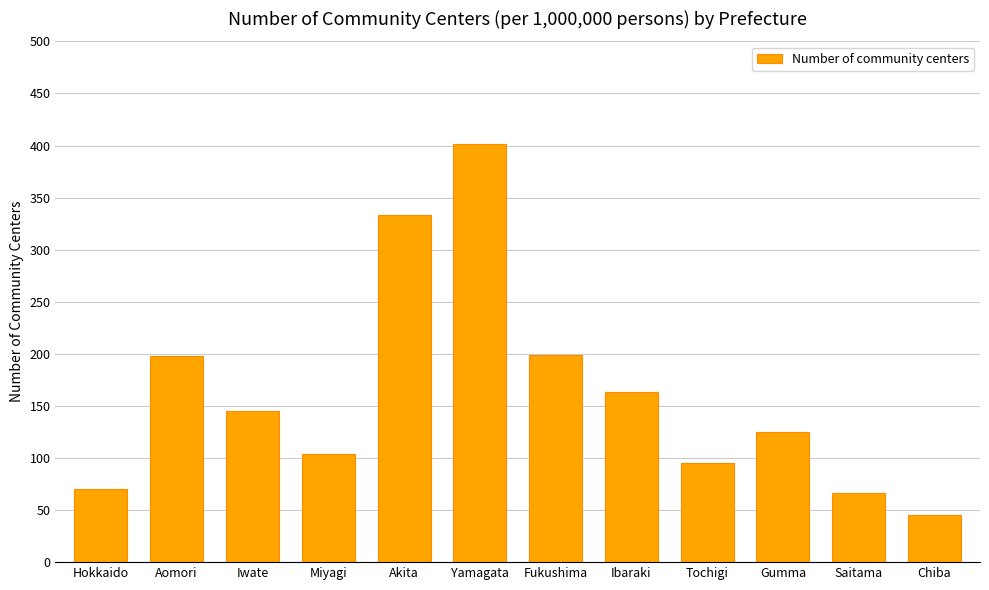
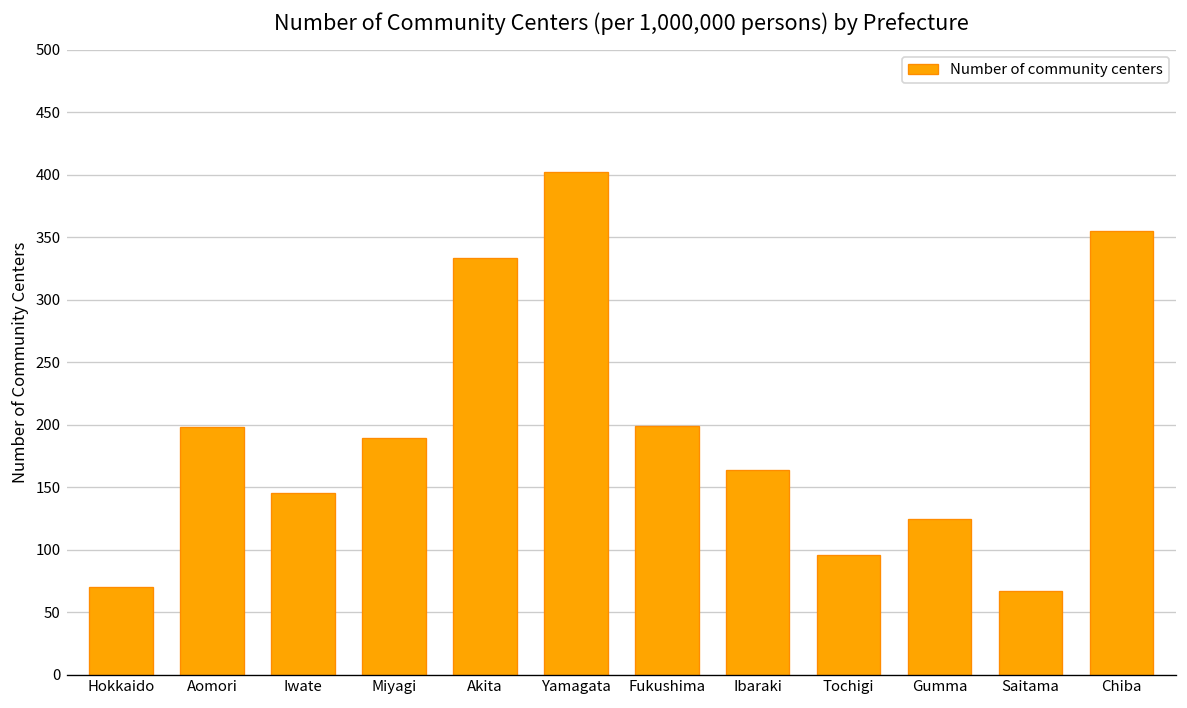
Miyagi: 104 -> 190
Chiba: 45 -> 355
